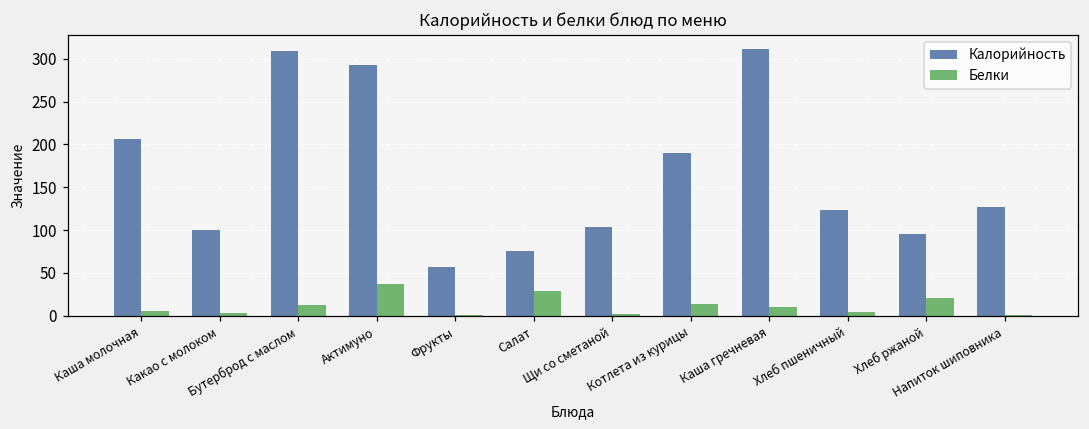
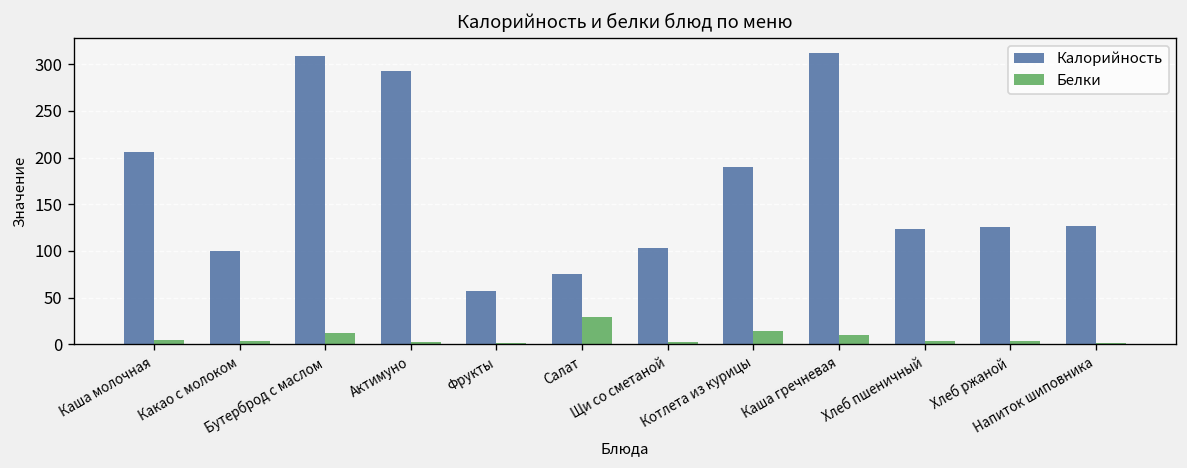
Белки, Актимуно: 40 -> 0
Калорийность, Хлеб ржаной: 100 -> 130
Белки, Хлеб ржаной: 20 -> 0
